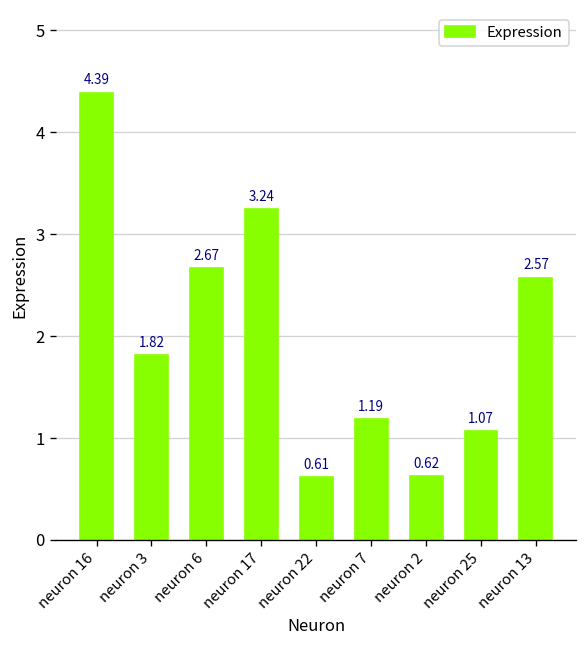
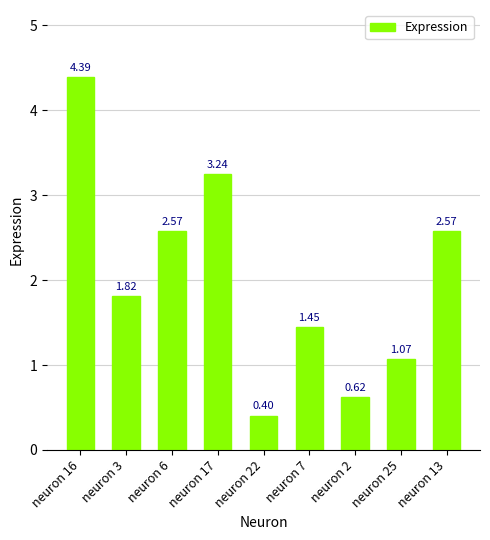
neuron 6: 2.67 -> 2.57
neuron 22: 0.61 -> 0.40
neuron 7: 1.19 -> 1.45
